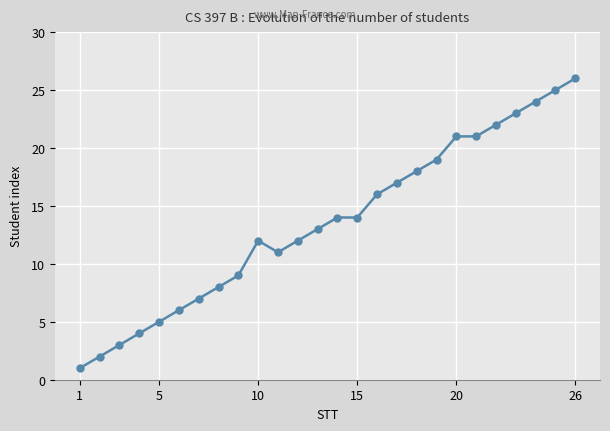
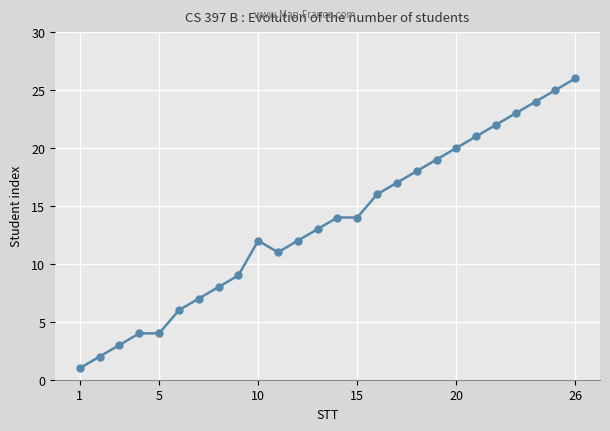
5: 5 -> 4
20: 21 -> 20
